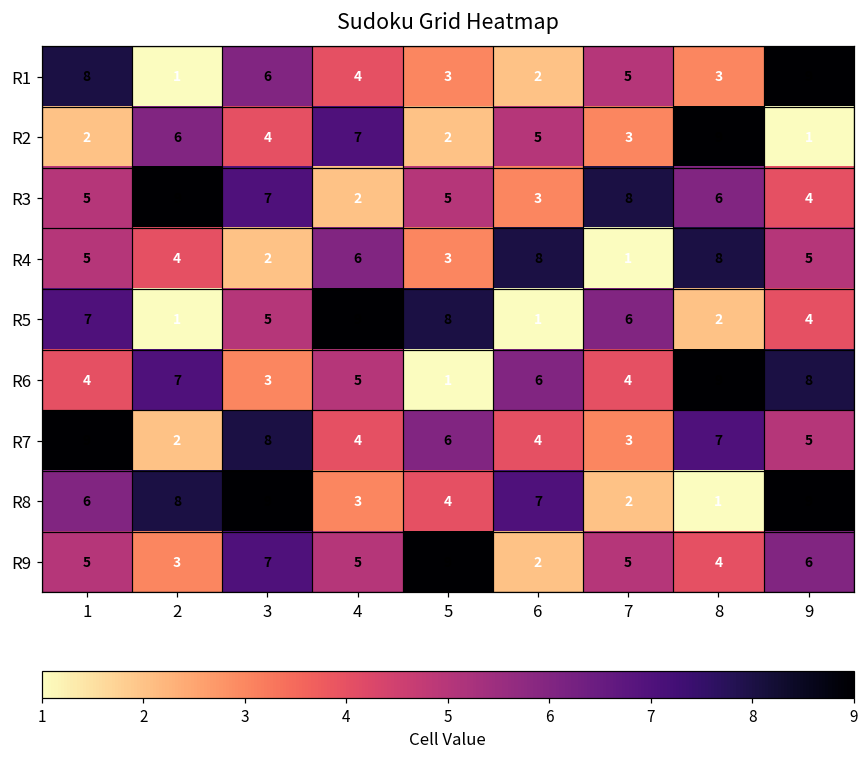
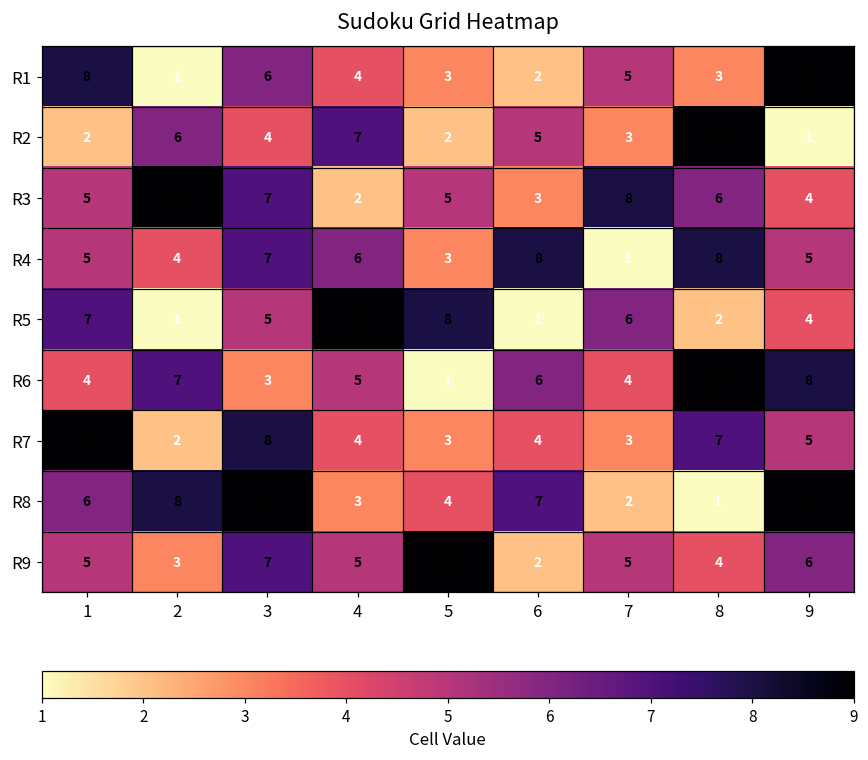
R4, 3: 2 -> 7
R7, 5: 6 -> 3
